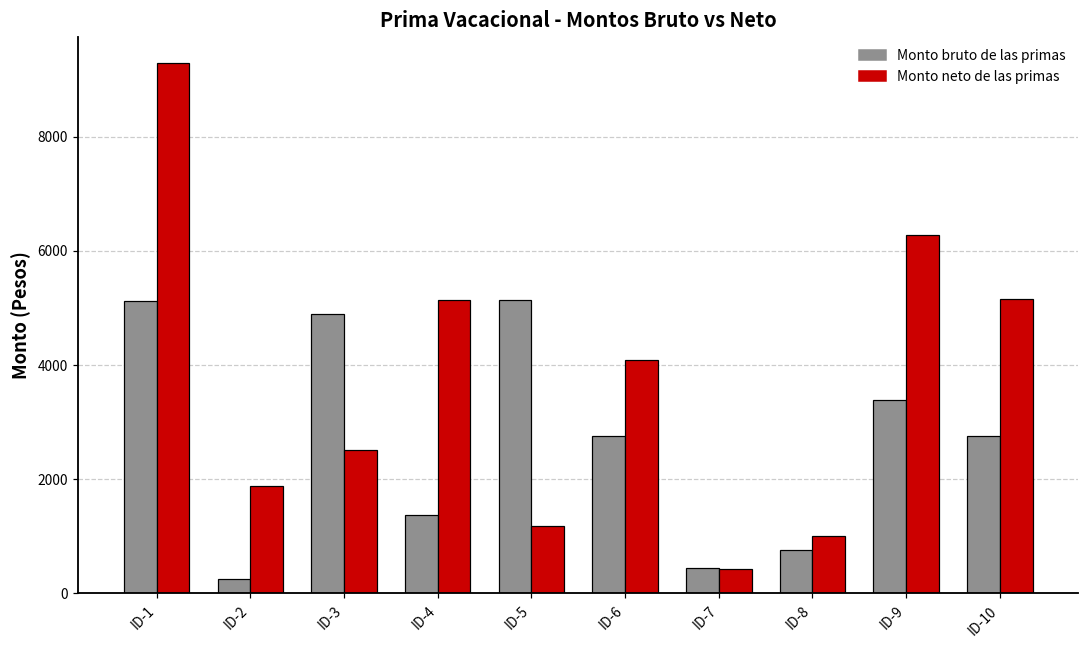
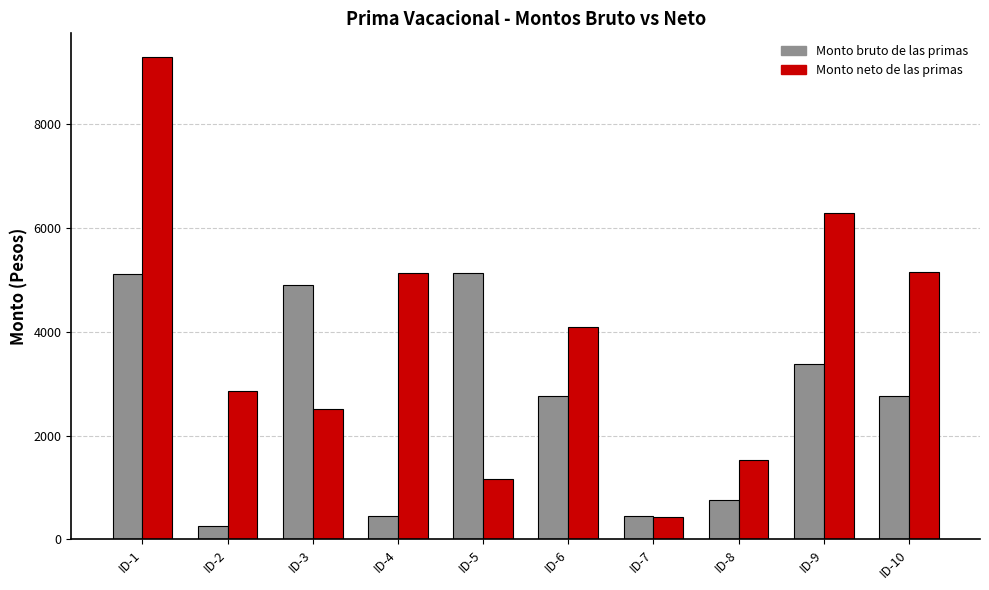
Monto neto de las primas, ID-2: 1900 -> 2900
Monto bruto de las primas, ID-4: 1400 -> 400
Monto neto de las primas, ID-8: 1000 -> 1500
